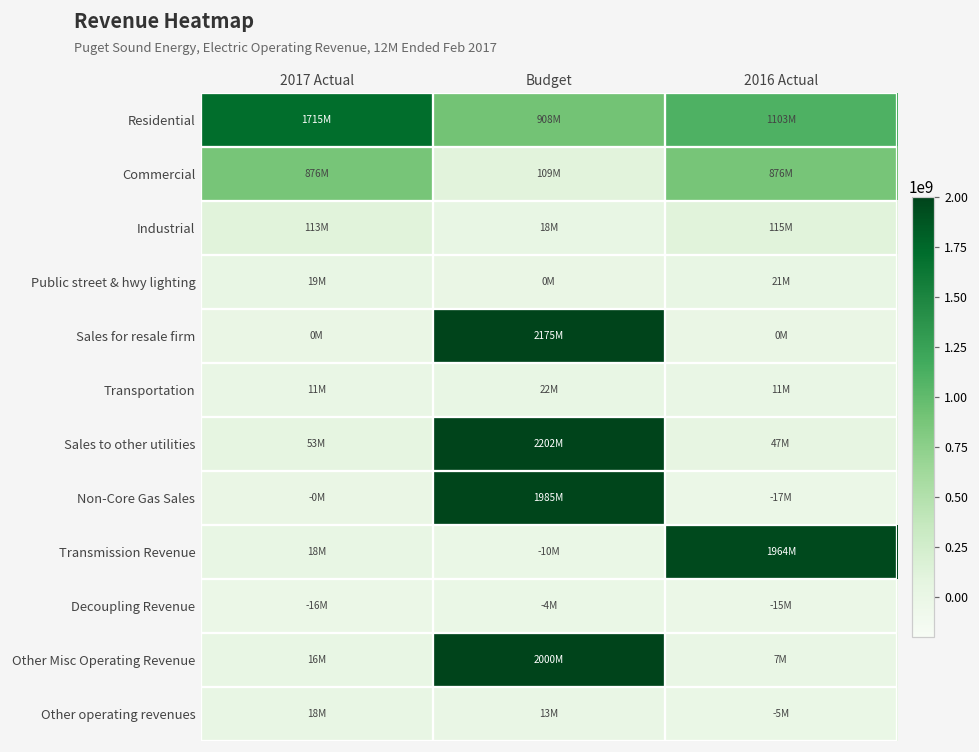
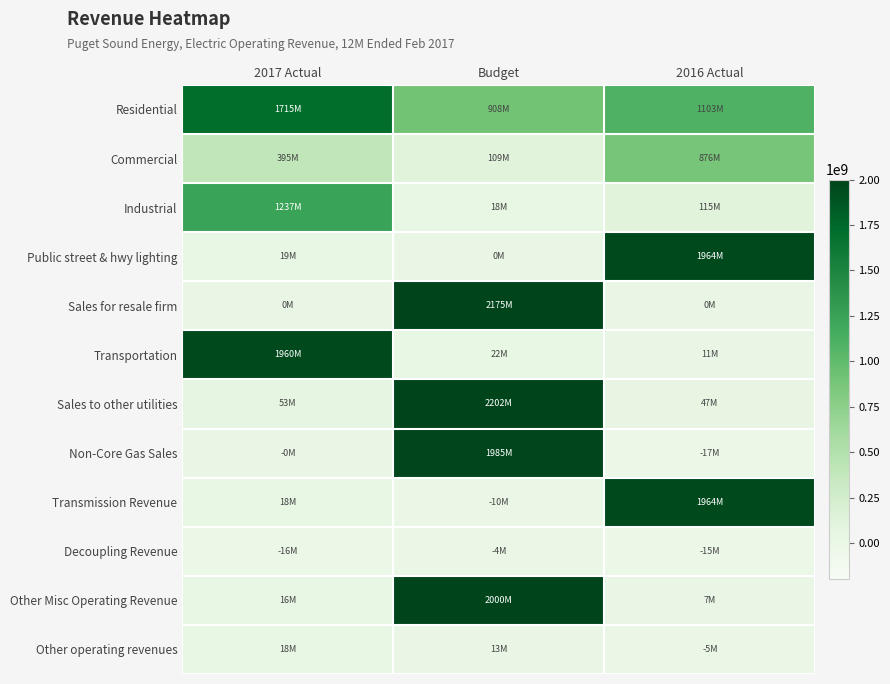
Commercial, 2017 Actual: 876M -> 395M
Industrial, 2017 Actual: 113M -> 1237M
Public street & hwy lighting, 2016 Actual: 21M -> 1964M
Transportation, 2017 Actual: 11M -> 1960M
